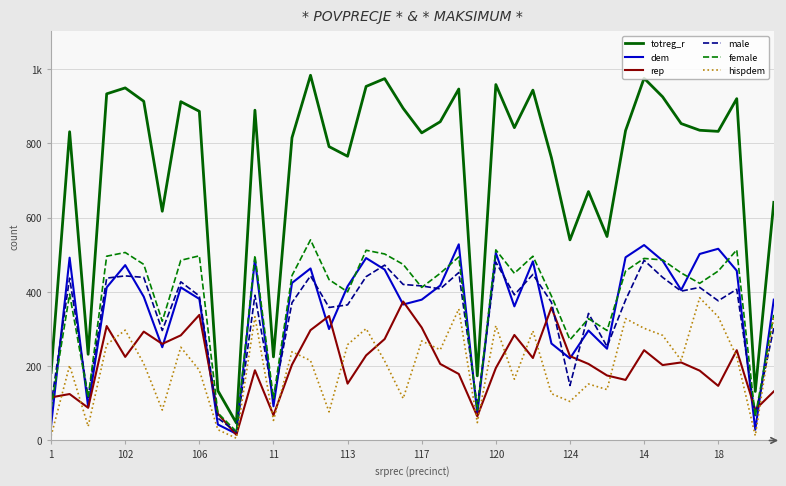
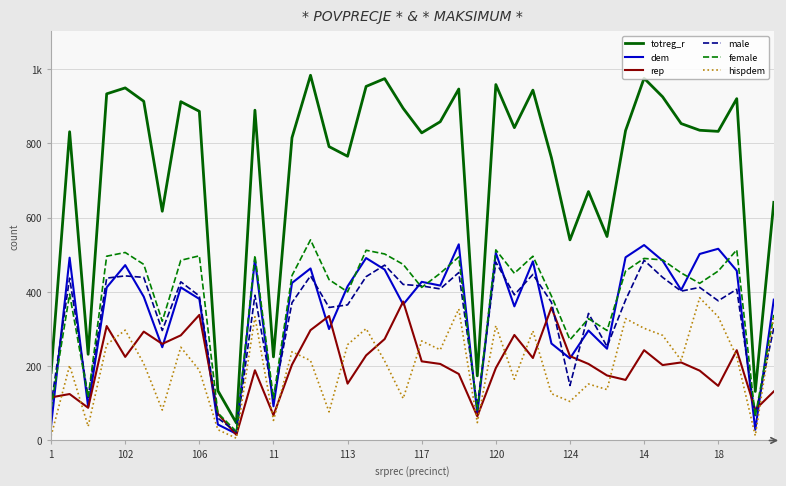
dem, 117: 380 -> 430
rep, 117: 300 -> 210
